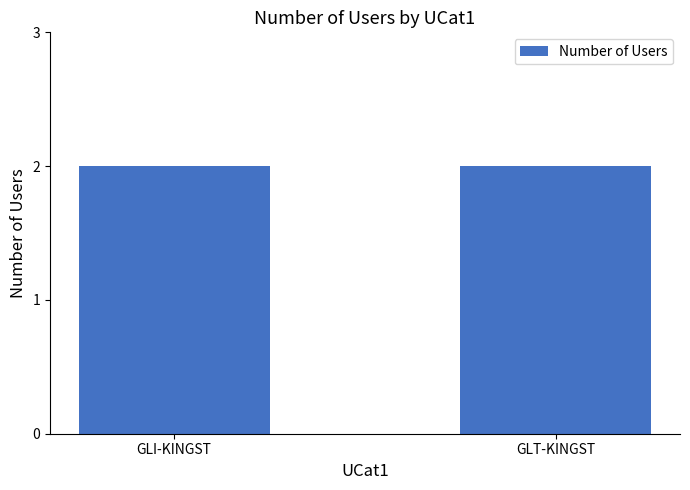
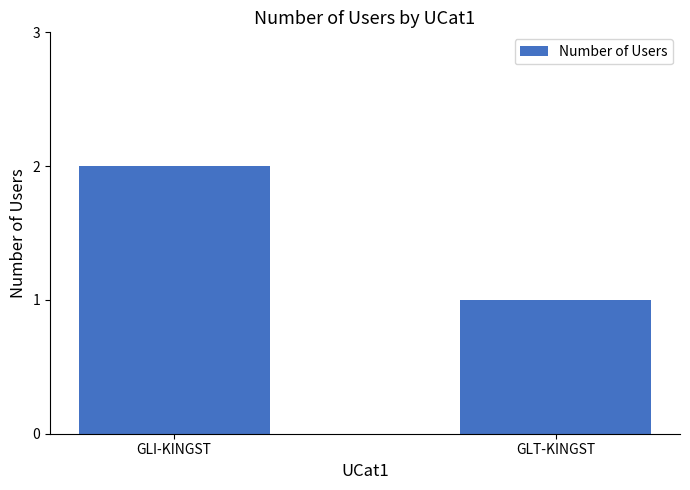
GLT-KINGST: 2 -> 1
